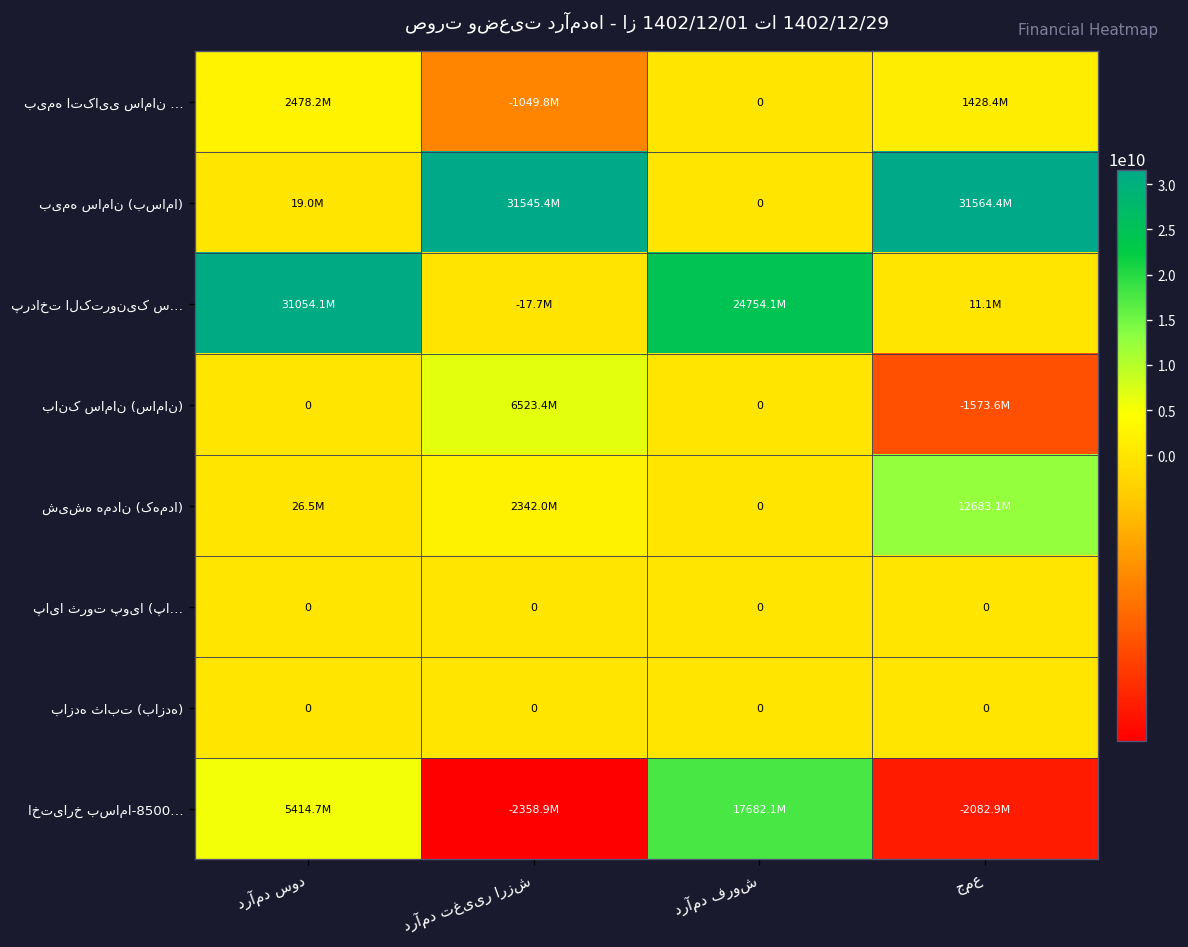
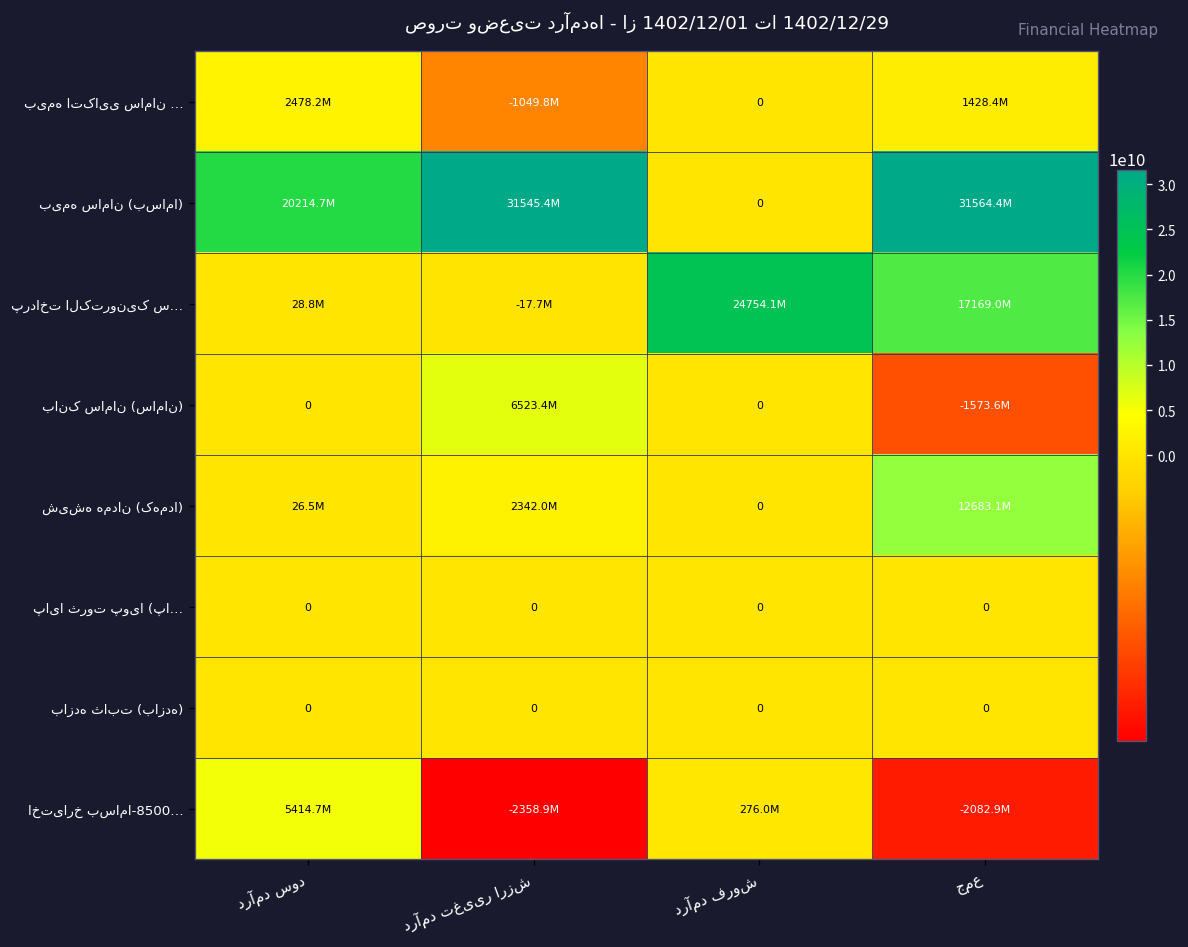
بیمه سامان (بساما), درآمد سود: 19.0M -> 20214.7M
پرداخت الکترونیک س…, درآمد سود: 31054.1M -> 28.8M
پرداخت الکترونیک س…, جمع: 11.1M -> 17169.0M
اختیارخ بساما-8500…, درآمد فروش: 17682.1M -> 276.0M
